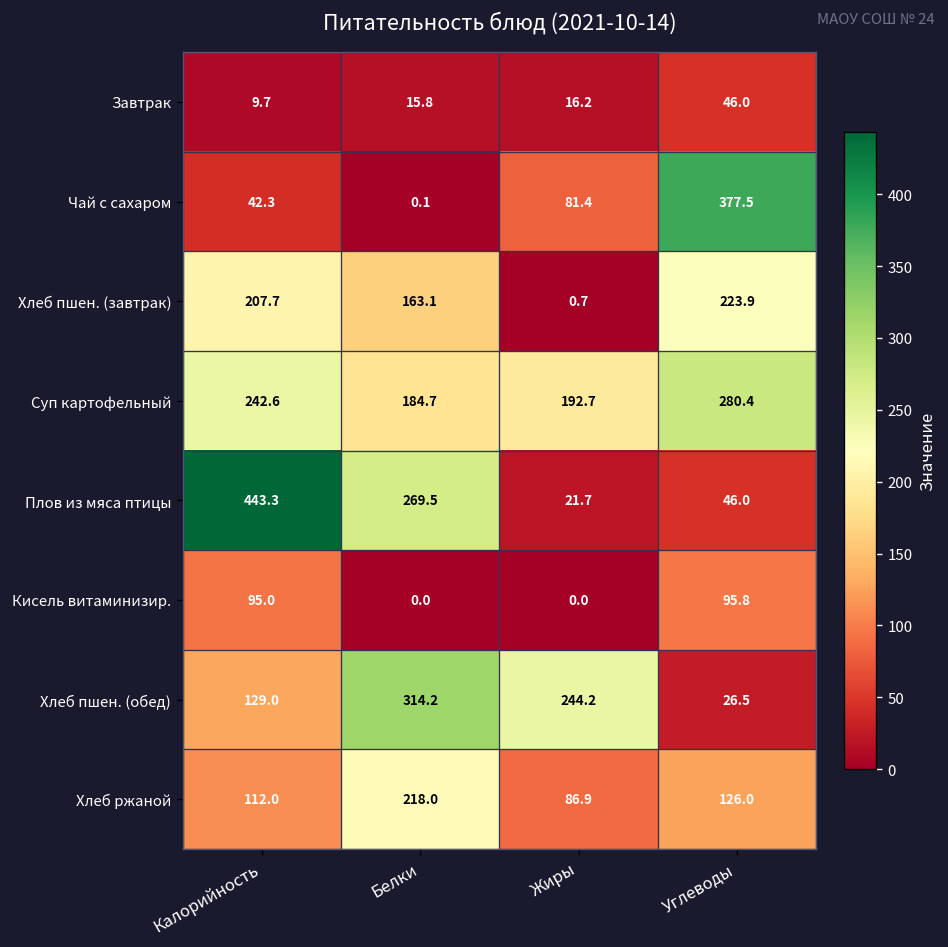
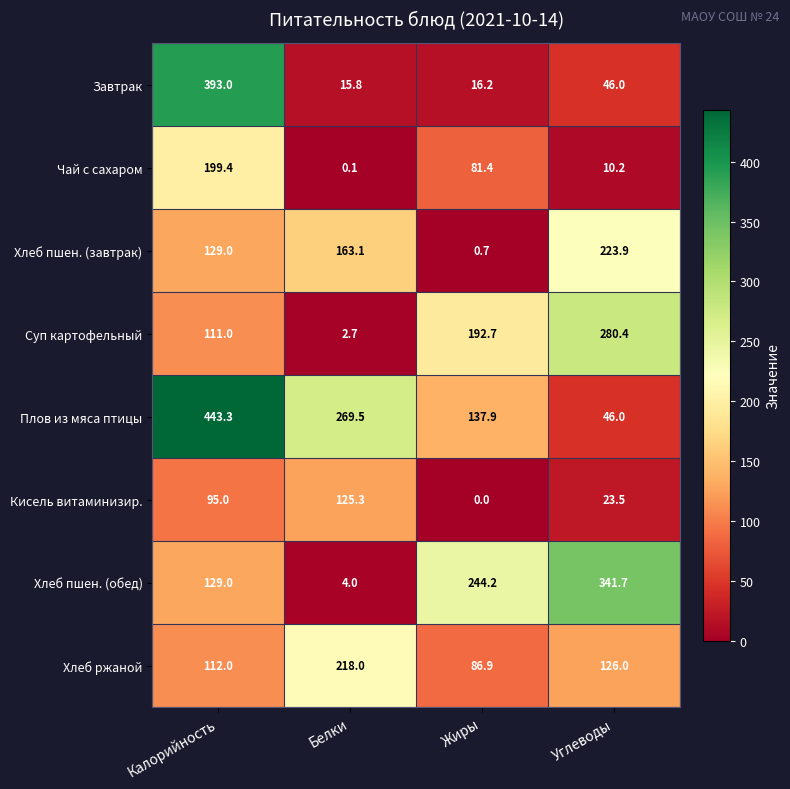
Завтрак, Калорийность: 9.7 -> 393.0
Чай с сахаром, Калорийность: 42.3 -> 199.4
Чай с сахаром, Углеводы: 377.5 -> 10.2
Хлеб пшен. (завтрак), Калорийность: 207.7 -> 129.0
Суп картофельный, Калорийность: 242.6 -> 111.0
Суп картофельный, Белки: 184.7 -> 2.7
Плов из мяса птицы, Жиры: 21.7 -> 137.9
Кисель витаминизир., Белки: 0.0 -> 125.3
Кисель витаминизир., Углеводы: 95.8 -> 23.5
Хлеб пшен. (обед), Белки: 314.2 -> 4.0
Хлеб пшен. (обед), Углеводы: 26.5 -> 341.7
